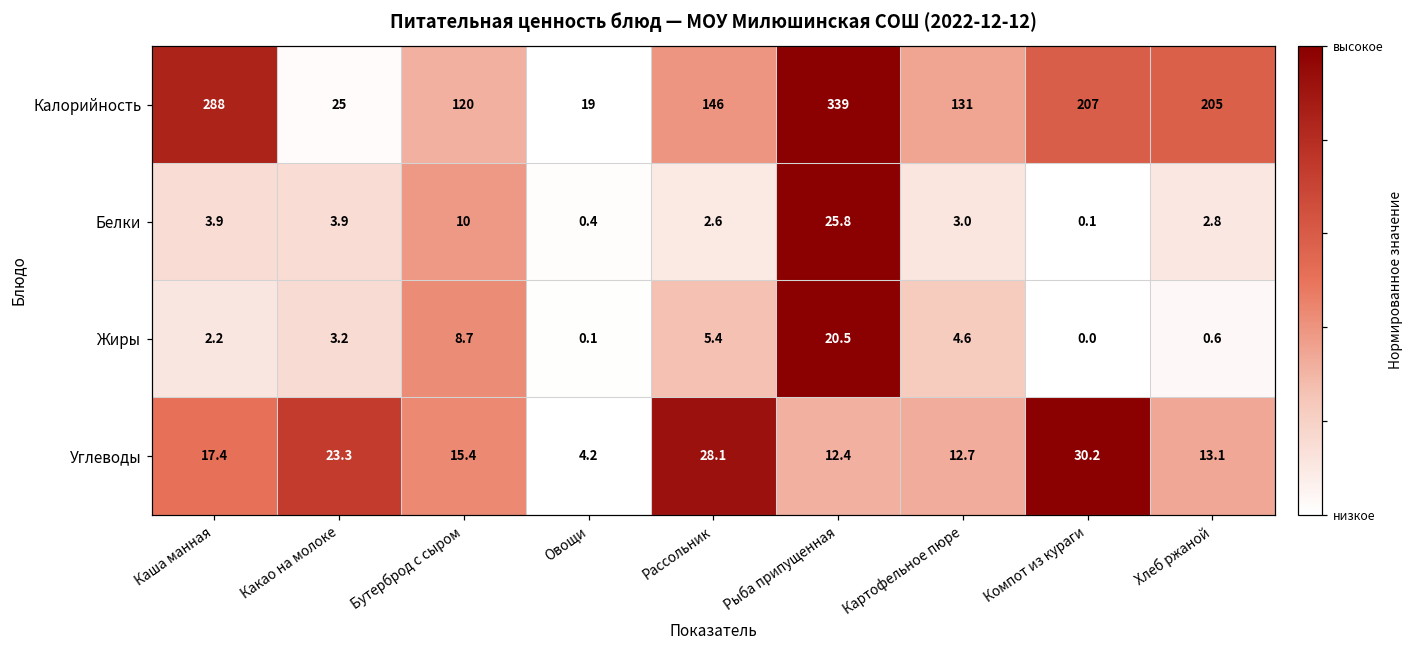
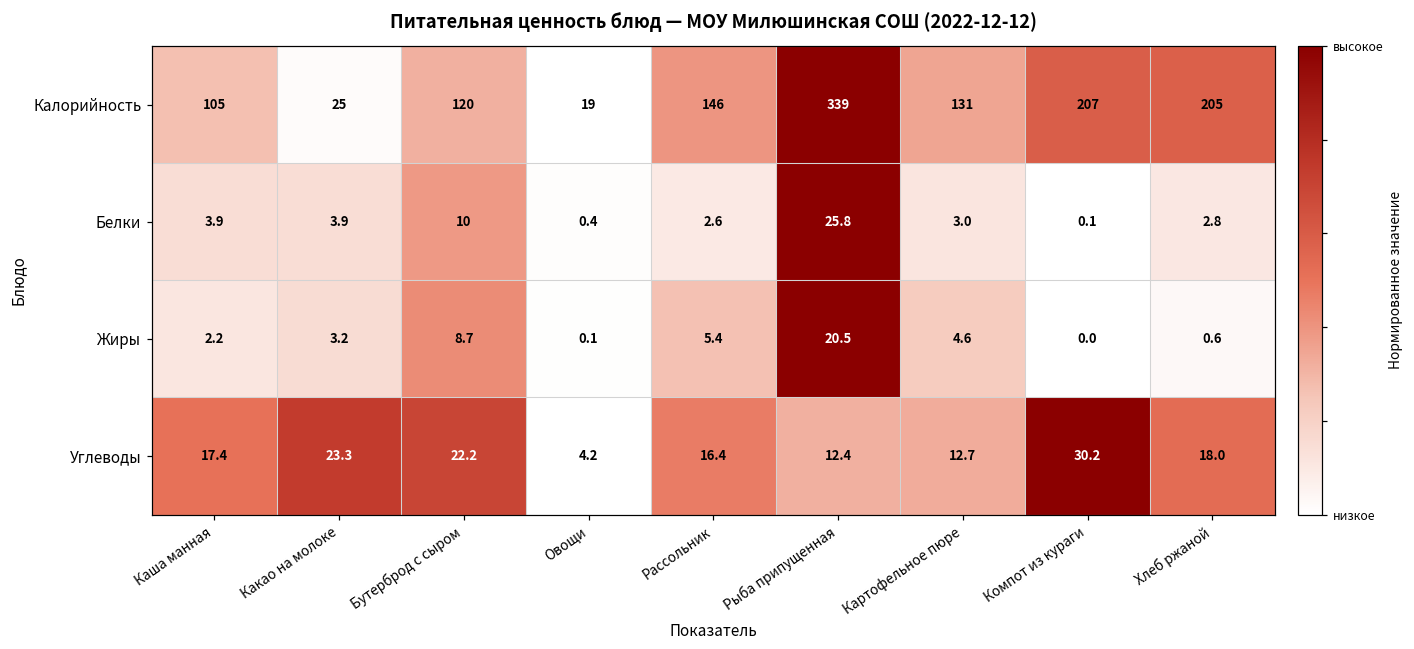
Калорийность, Каша манная: 288 -> 105
Углеводы, Бутерброд с сыром: 15.4 -> 22.2
Углеводы, Рассольник: 28.1 -> 16.4
Углеводы, Хлеб ржаной: 13.1 -> 18.0
